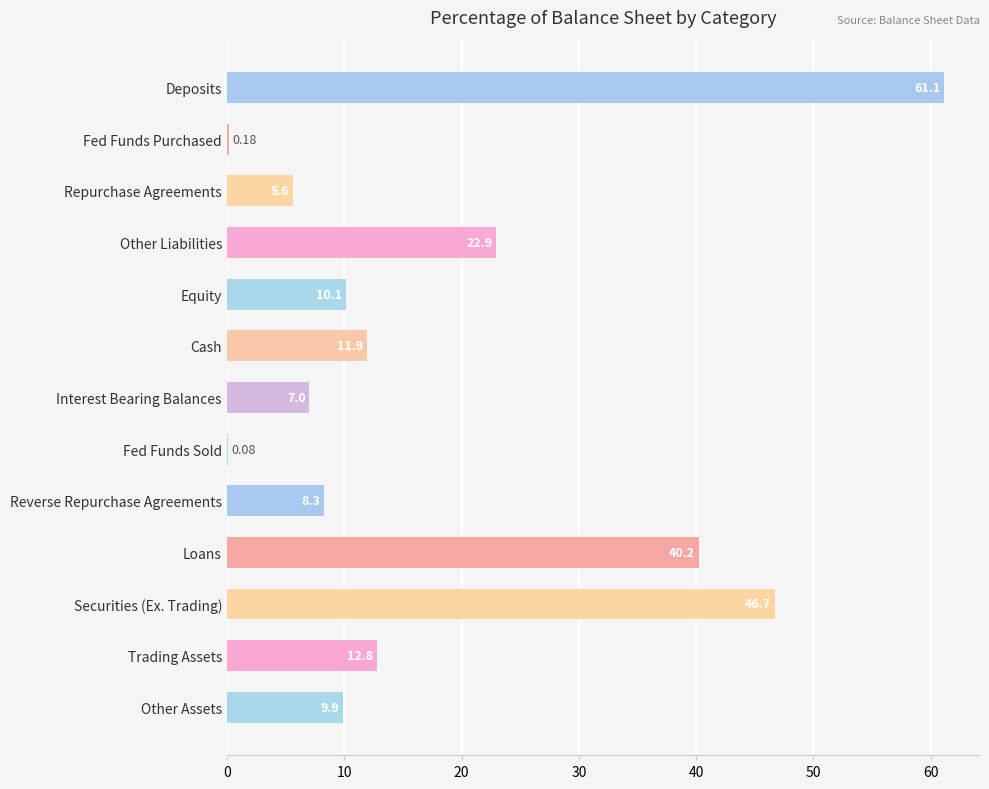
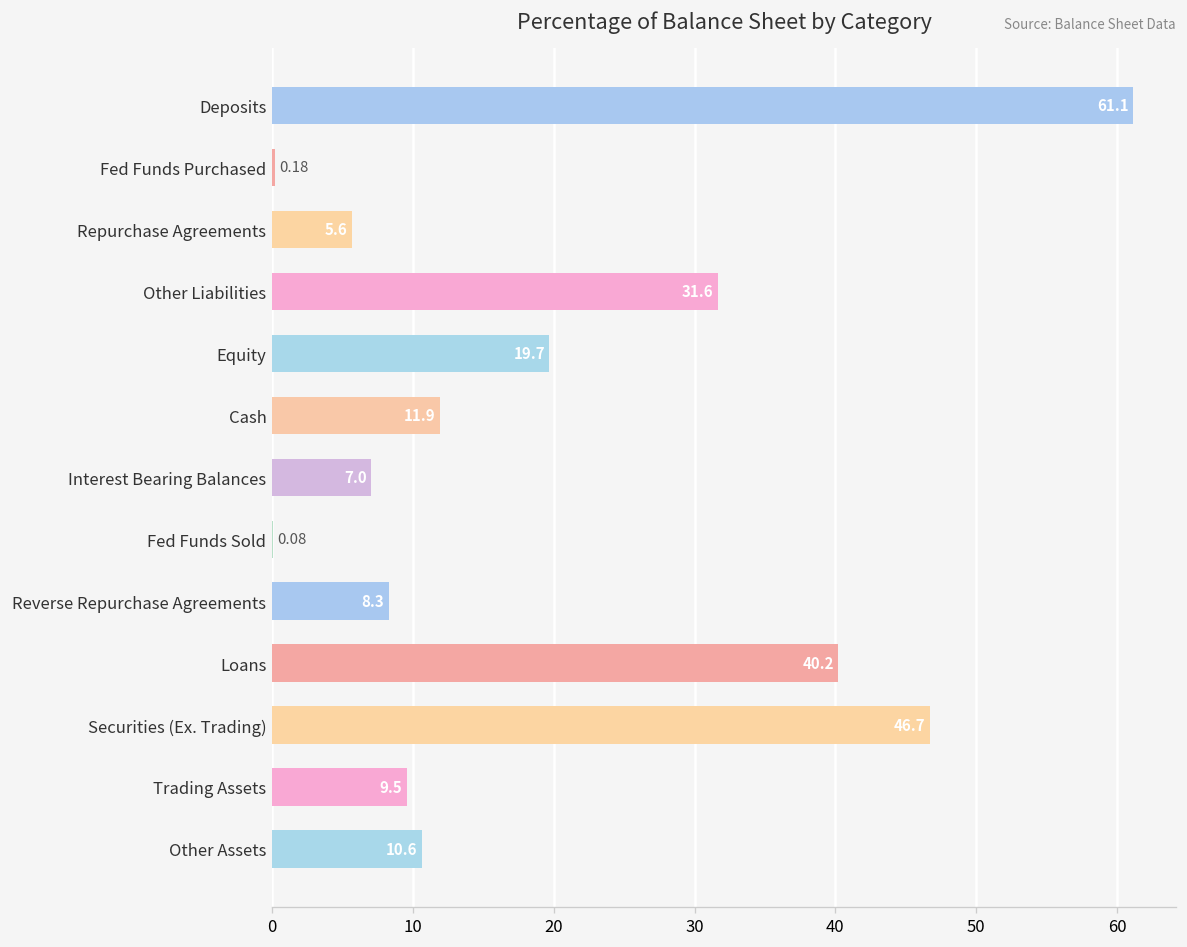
Other Liabilities: 22.9 -> 31.6
Equity: 10.1 -> 19.7
Trading Assets: 12.8 -> 9.5
Other Assets: 9.9 -> 10.6
